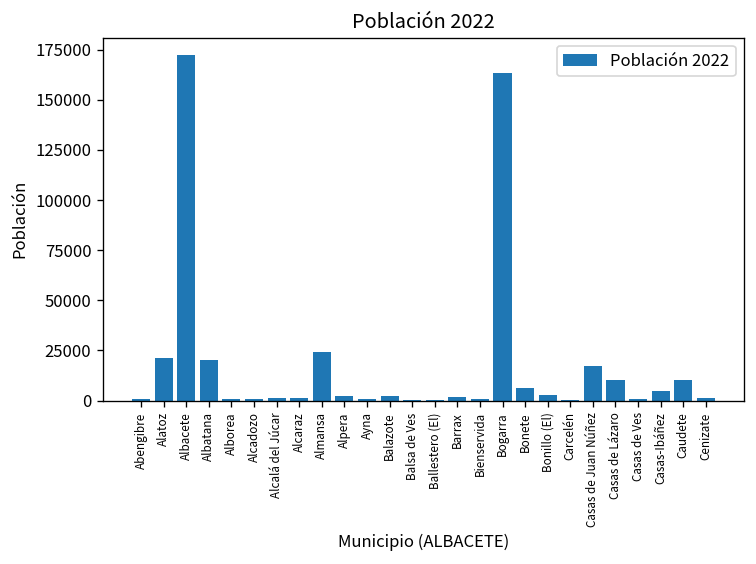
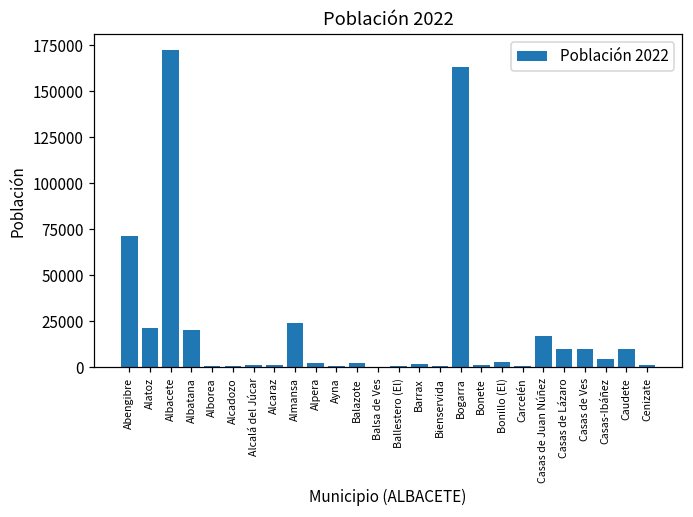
Abengibre: 1000 -> 71000
Bonete: 6000 -> 1000
Casas de Ves: 1000 -> 10000
